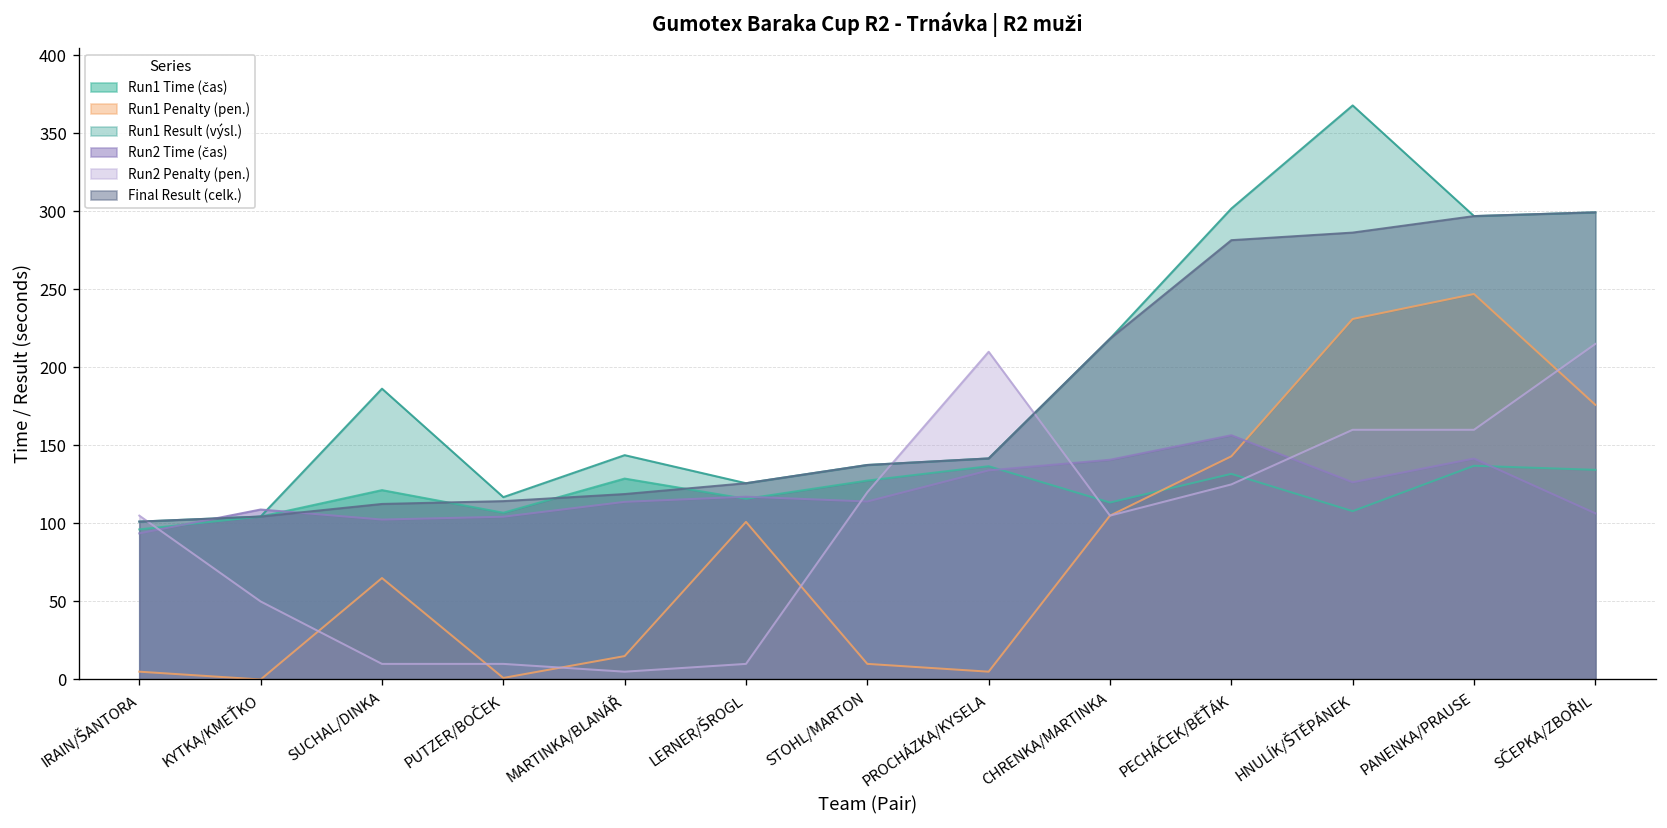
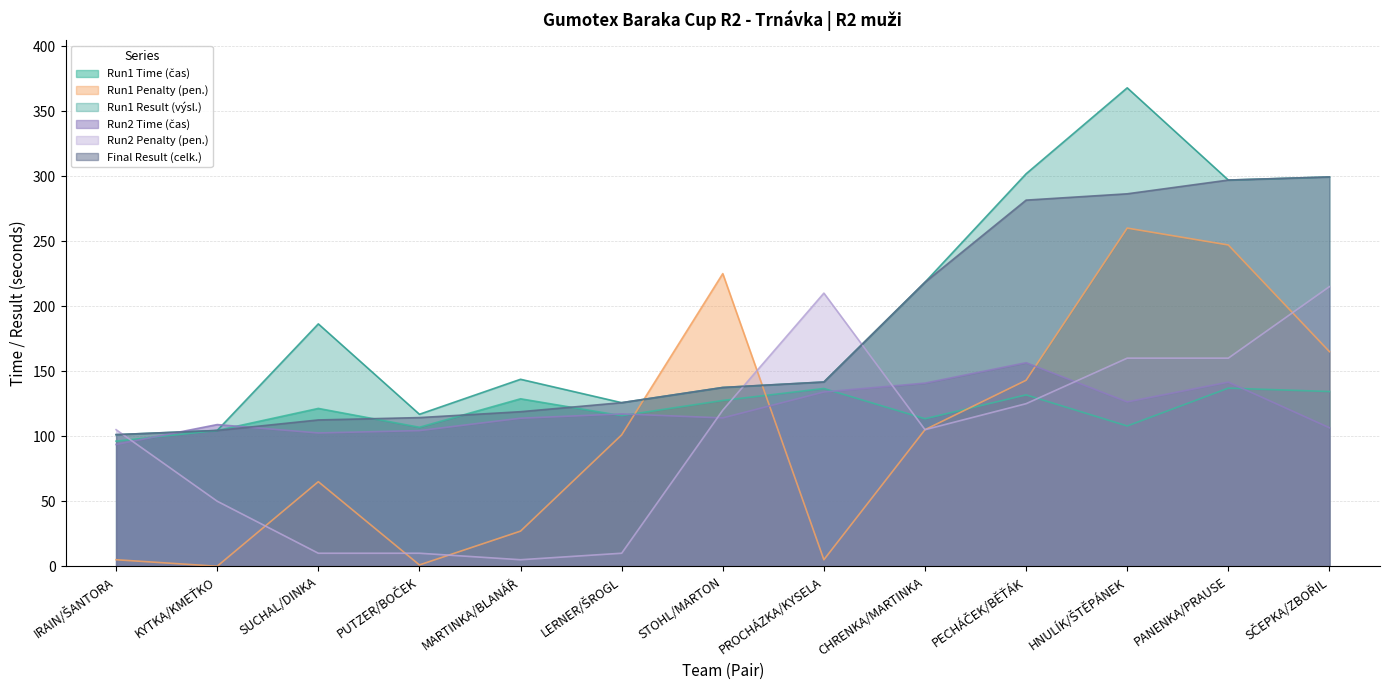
Run1 Penalty (pen.), MARTINKA/BLANÁŘ: 15 -> 27
Run1 Penalty (pen.), STOHL/MARTON: 10 -> 225
Run1 Penalty (pen.), HNULÍK/ŠTĚPÁNEK: 231 -> 260
Run1 Penalty (pen.), SČEPKA/ZBOŘIL: 176 -> 165
